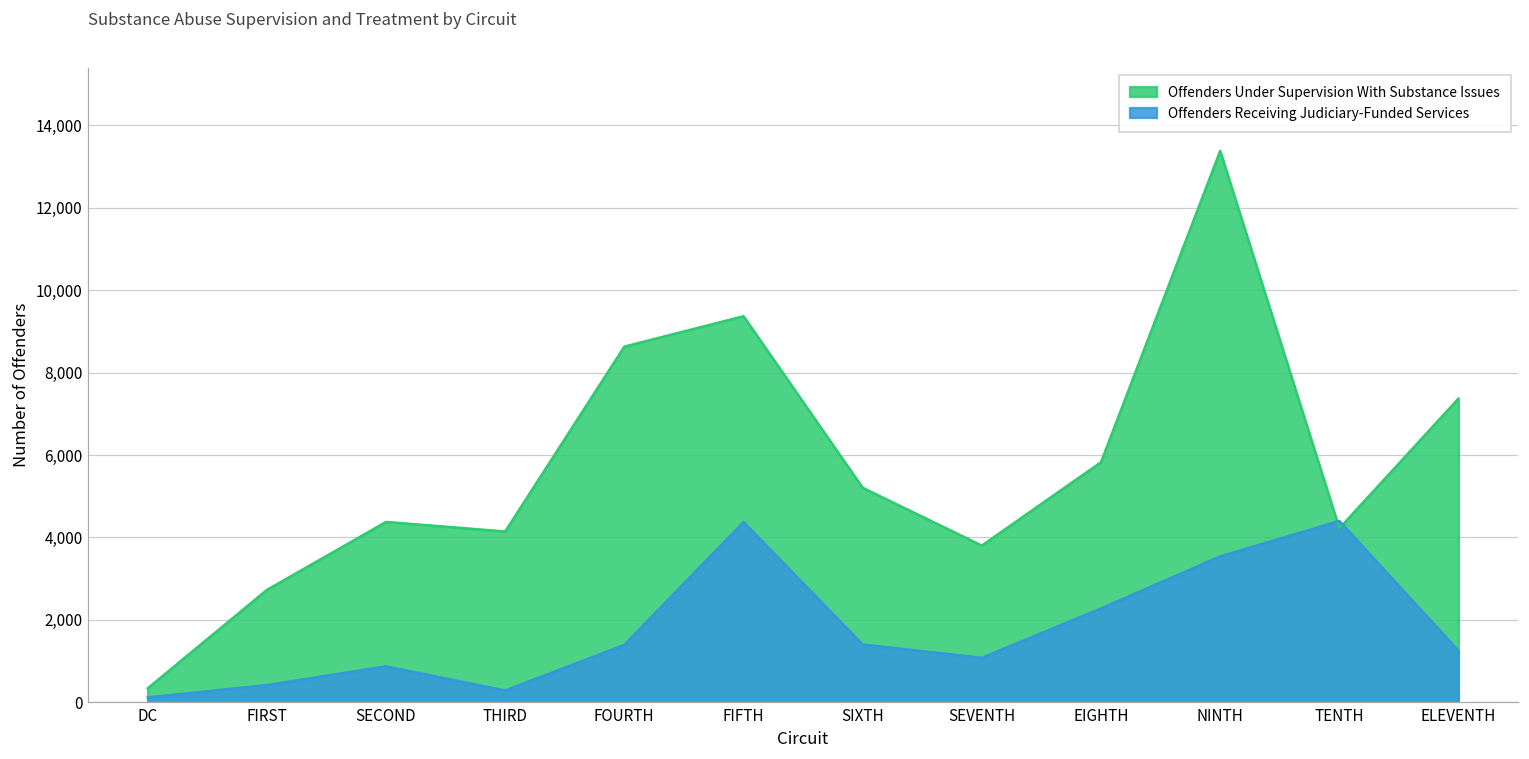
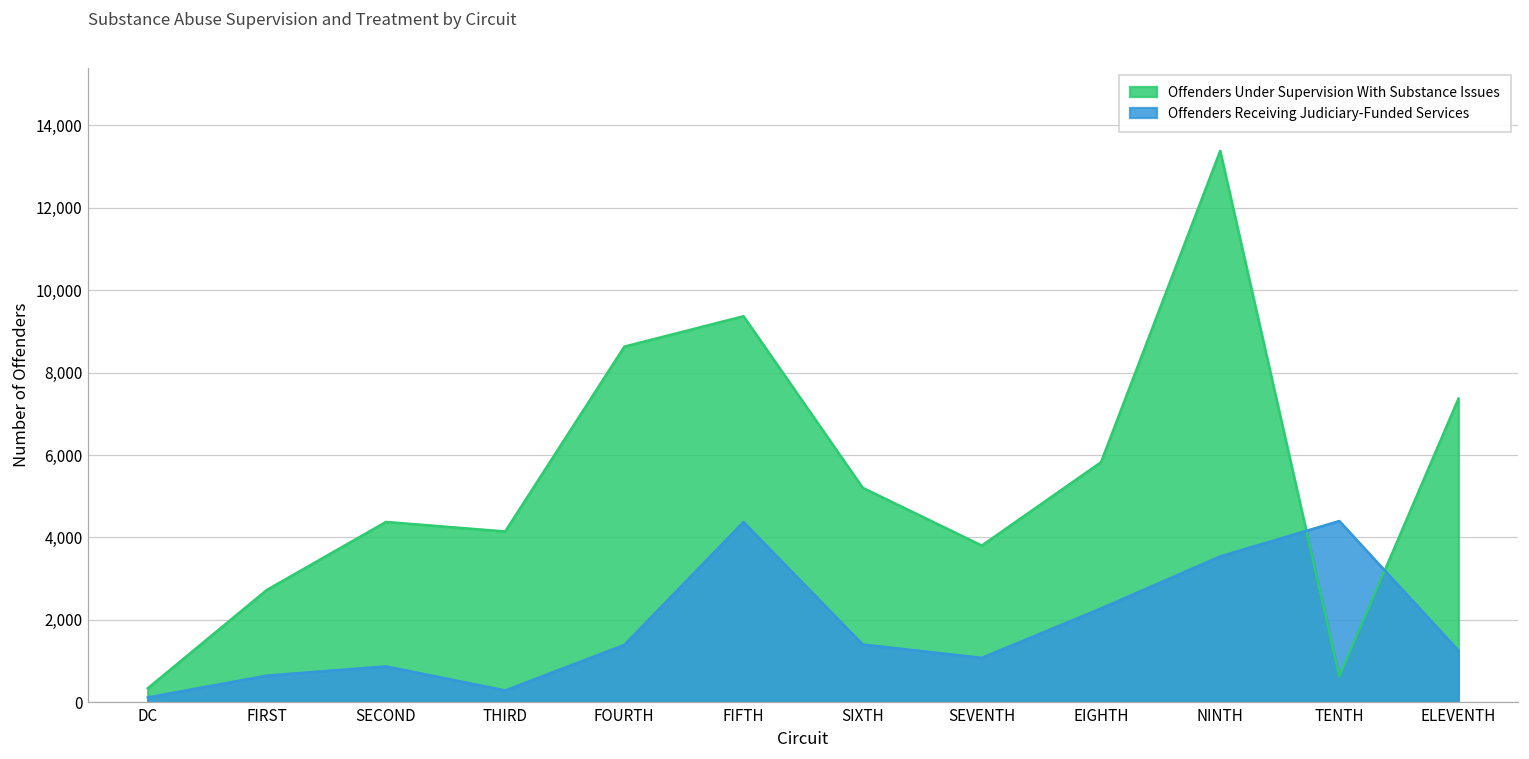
Offenders Receiving Judiciary-Funded Services, FIRST: 400 -> 700
Offenders Under Supervision With Substance Issues, TENTH: 4,200 -> 600
